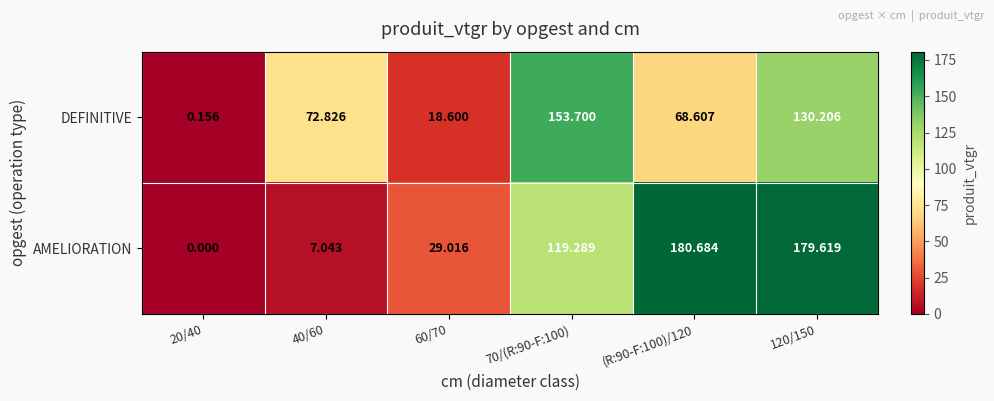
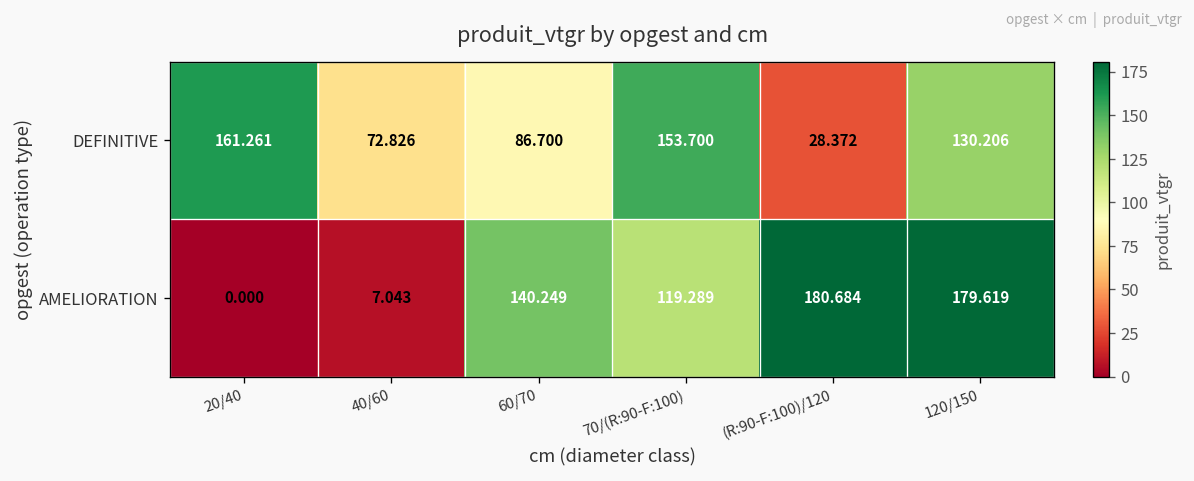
DEFINITIVE, 20/40: 0.156 -> 161.261
DEFINITIVE, 60/70: 18.600 -> 86.700
DEFINITIVE, (R:90-F:100)/120: 68.607 -> 28.372
AMELIORATION, 60/70: 29.016 -> 140.249
